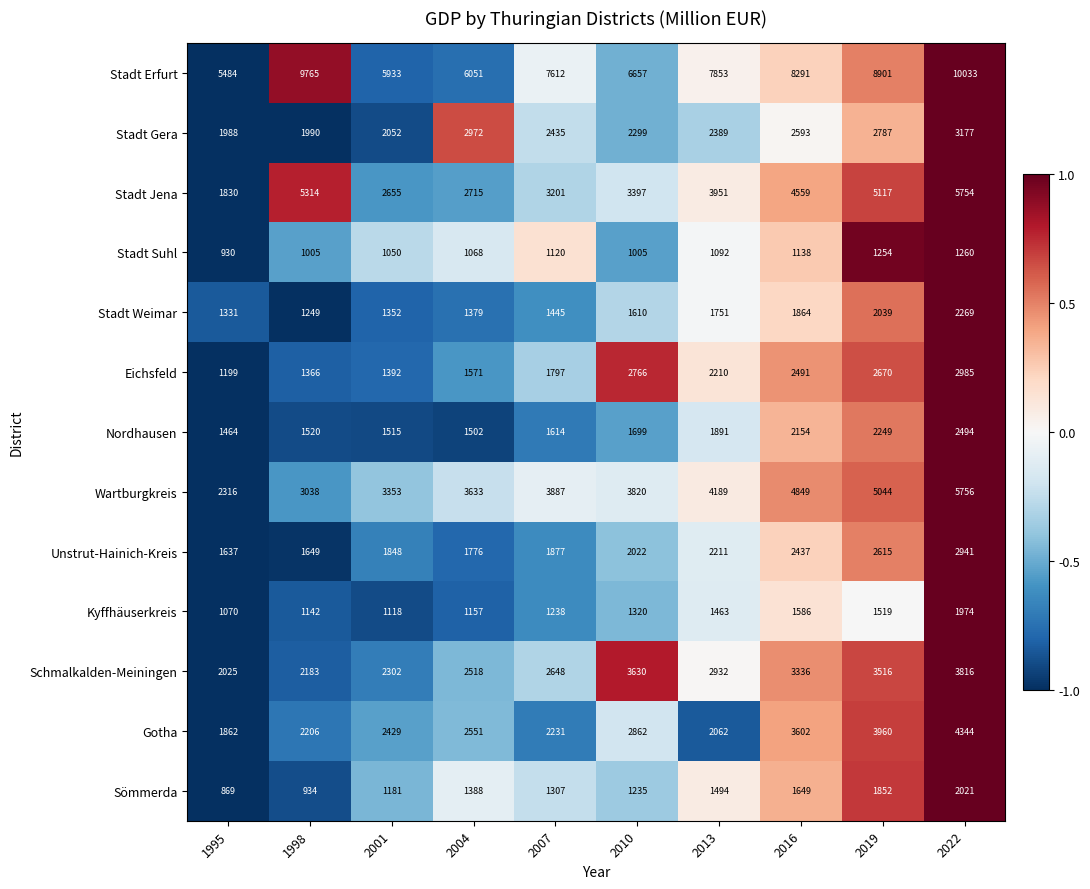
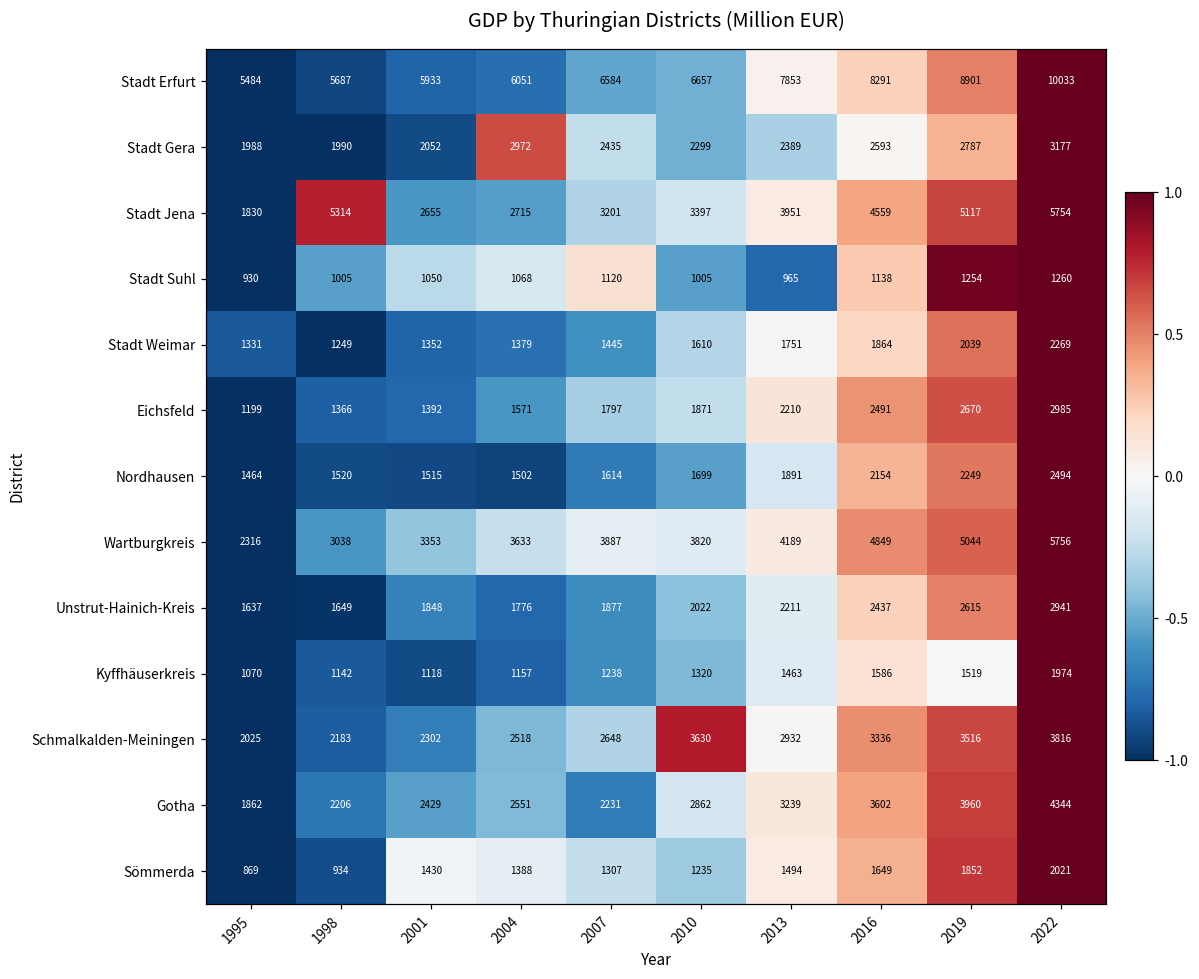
Stadt Erfurt, 1998: 9765 -> 5687
Stadt Erfurt, 2007: 7612 -> 6584
Stadt Suhl, 2013: 1092 -> 965
Eichsfeld, 2010: 2766 -> 1871
Gotha, 2013: 2062 -> 3239
Sömmerda, 2001: 1181 -> 1430
